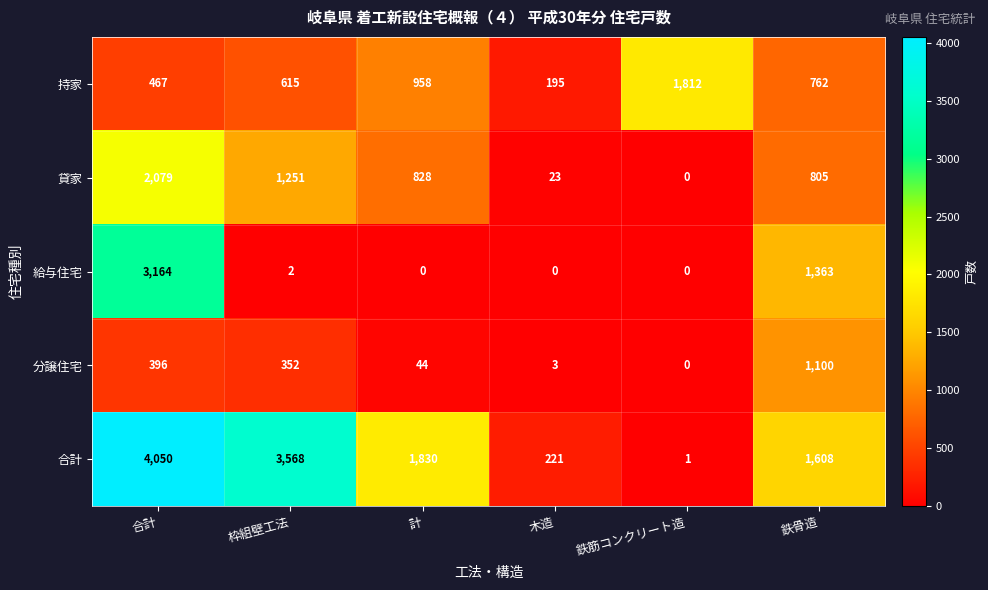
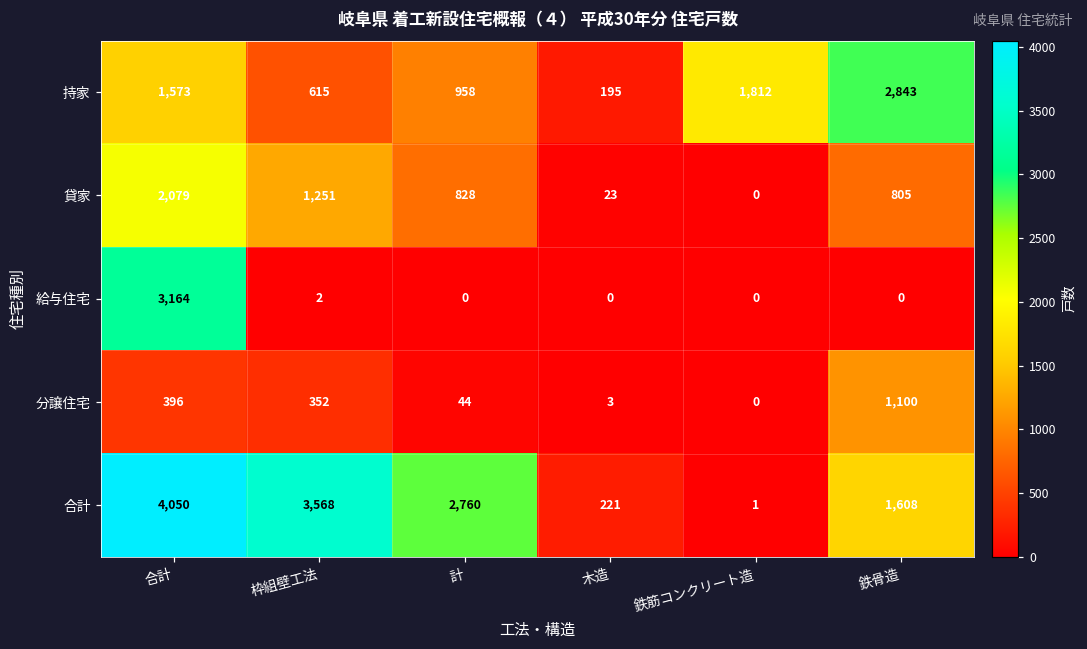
持家, 合計: 467 -> 1,573
持家, 鉄骨造: 762 -> 2,843
給与住宅, 鉄骨造: 1,363 -> 0
合計, 計: 1,830 -> 2,760
